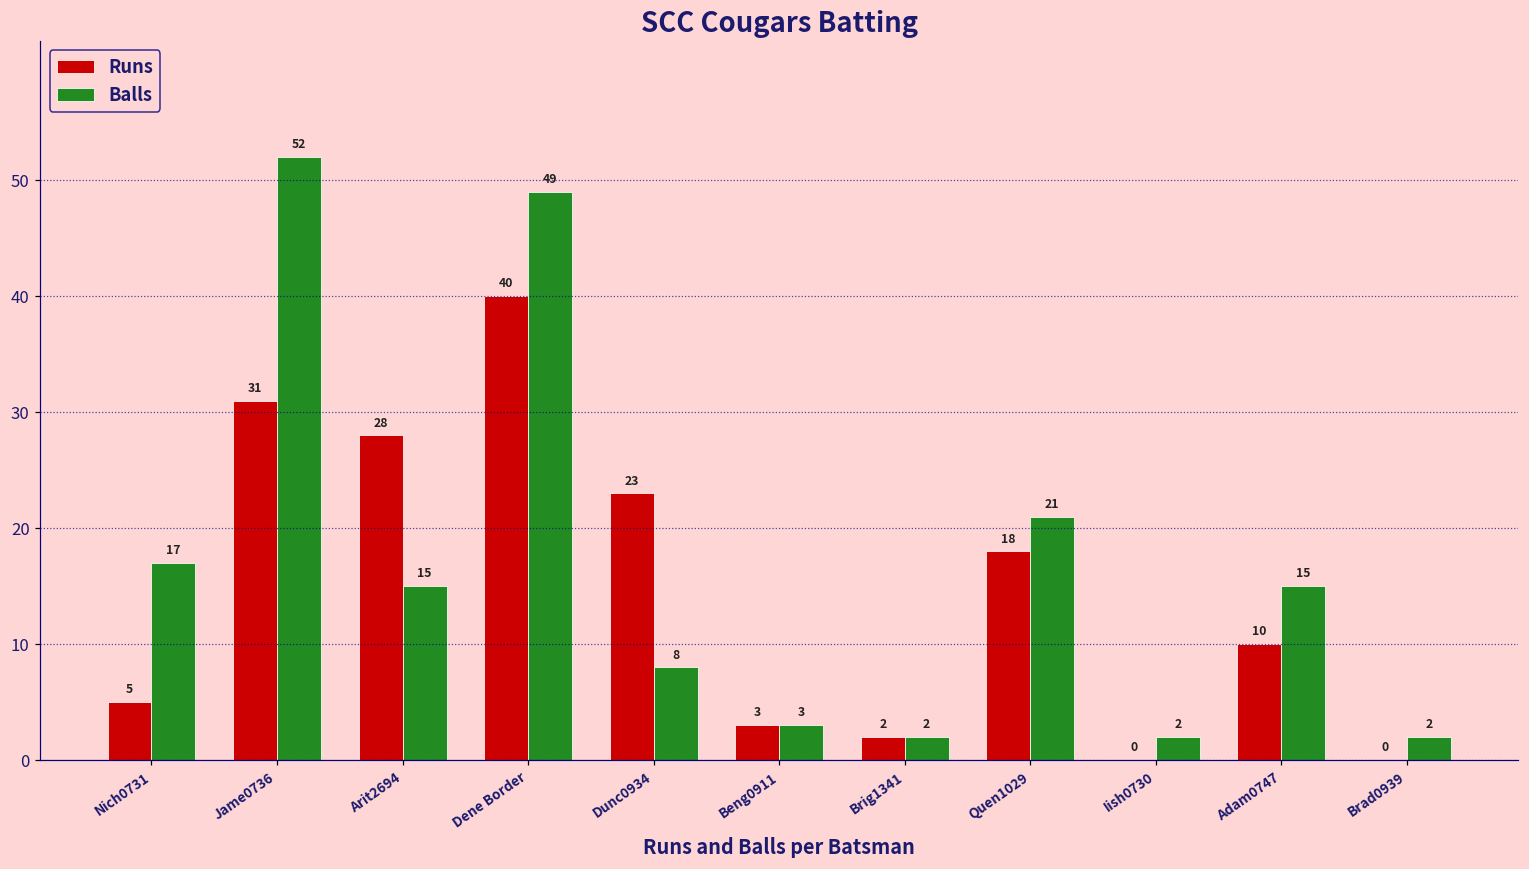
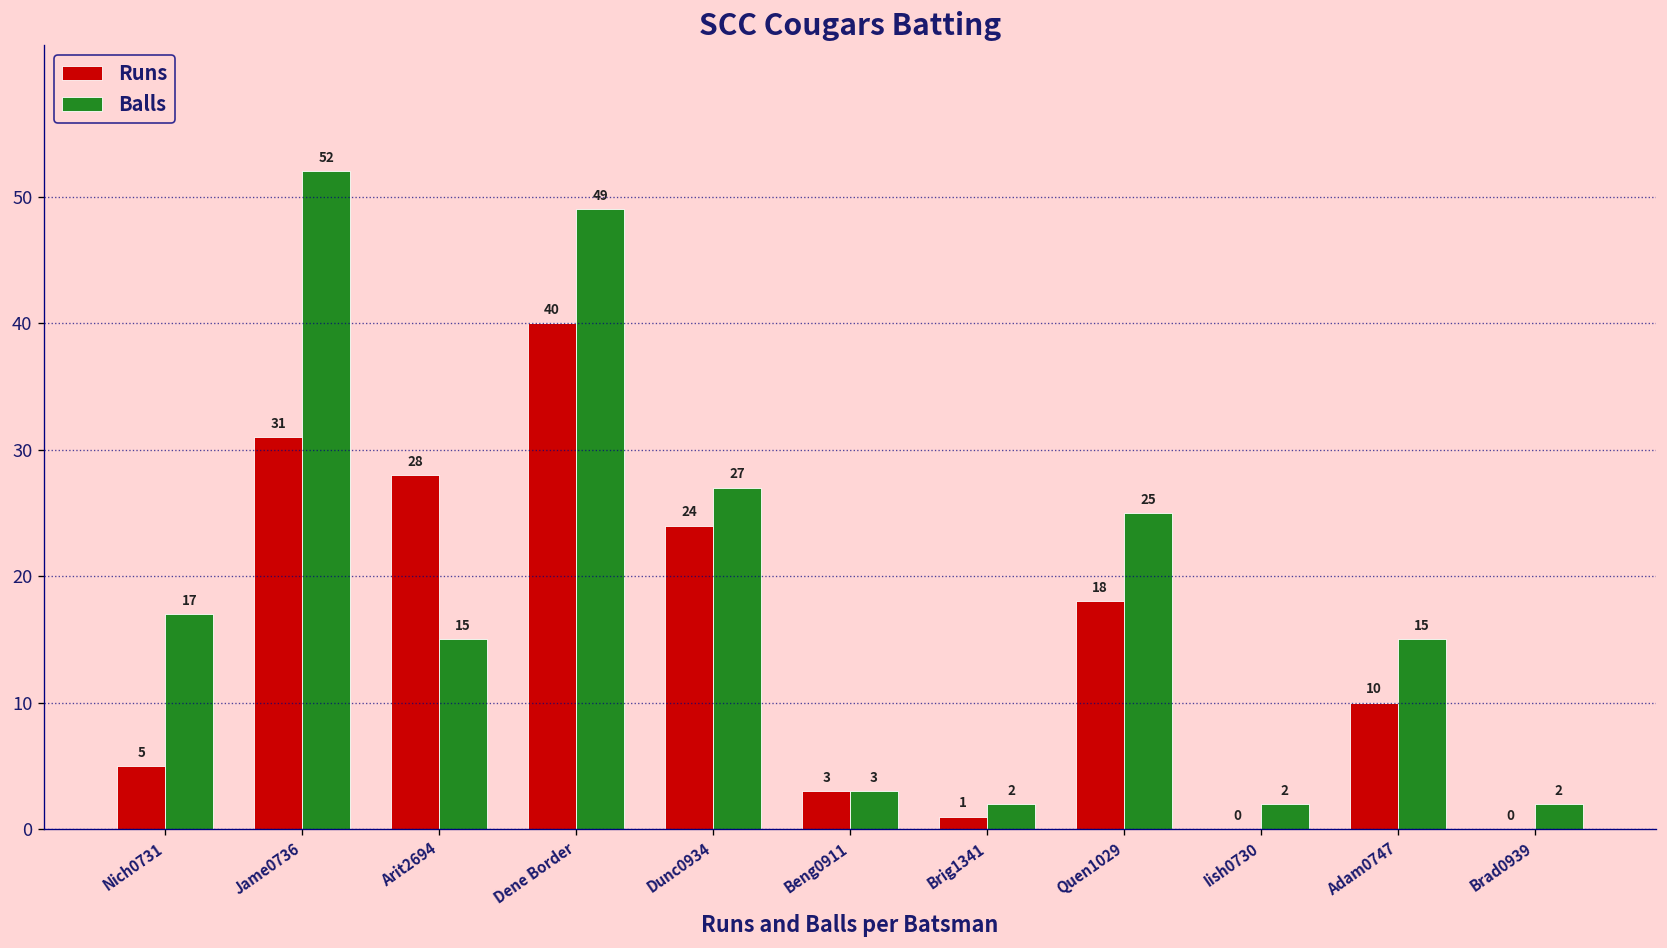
Runs, Dunc0934: 23 -> 24
Balls, Dunc0934: 8 -> 27
Runs, Brig1341: 2 -> 1
Balls, Quen1029: 21 -> 25
